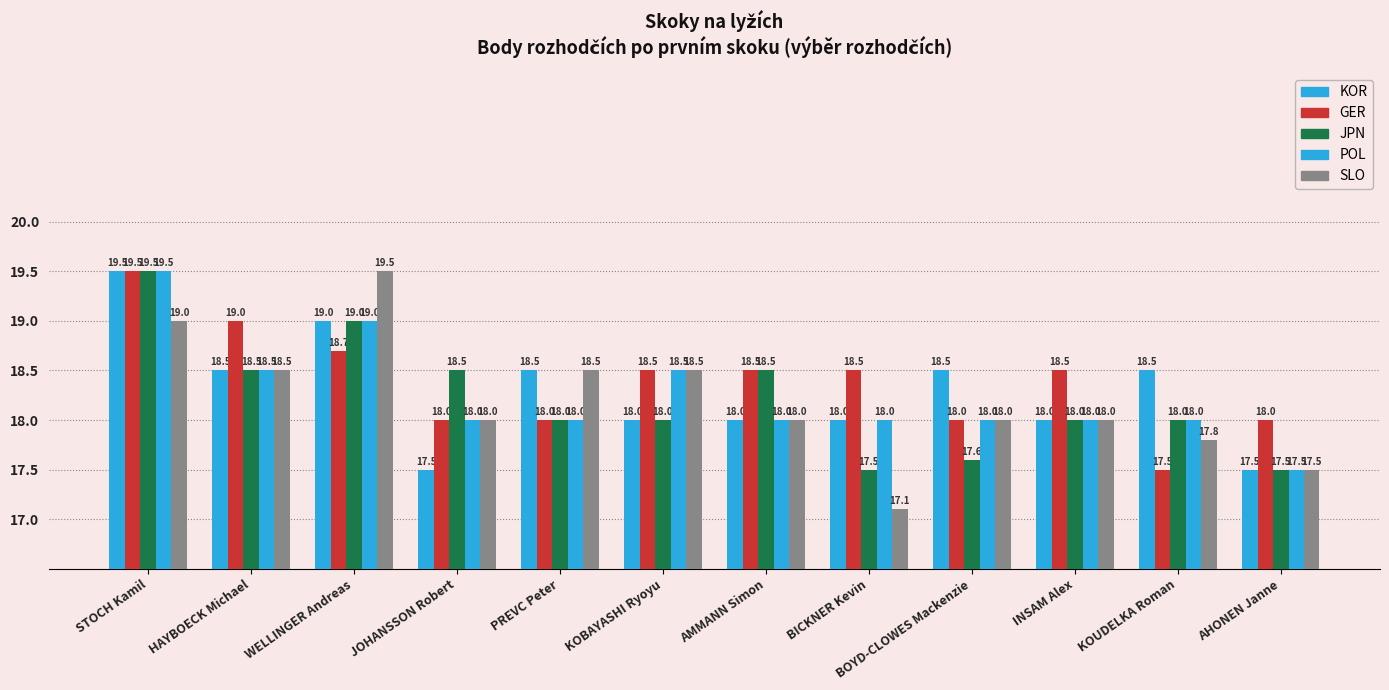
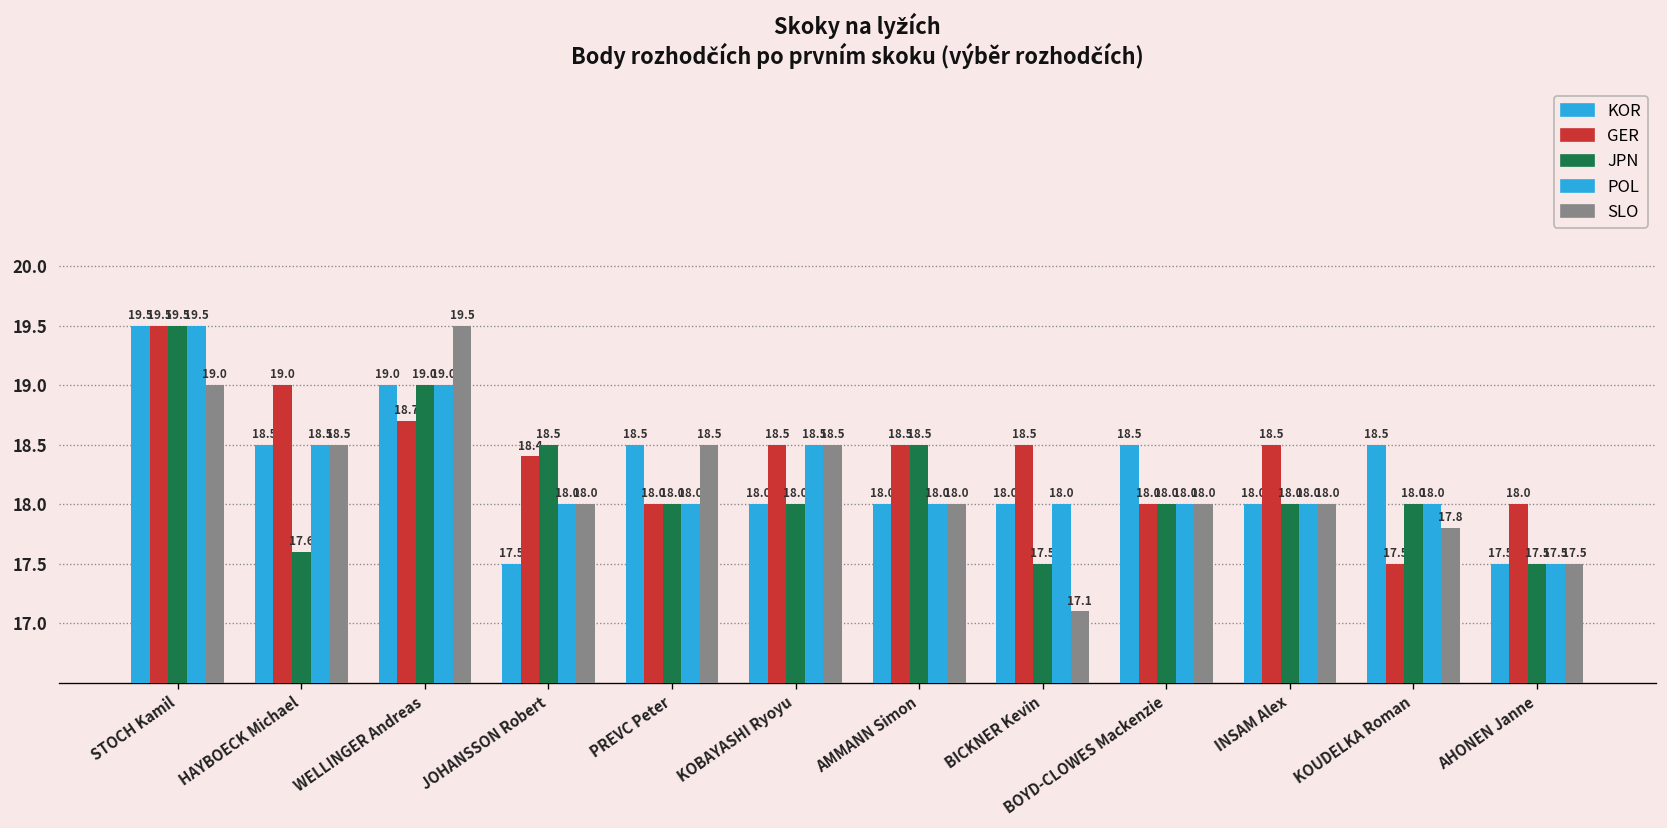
JPN, HAYBOECK Michael: 18.5 -> 17.6
GER, JOHANSSON Robert: 18.0 -> 18.4
JPN, BOYD-CLOWES Mackenzie: 17.6 -> 18.0
